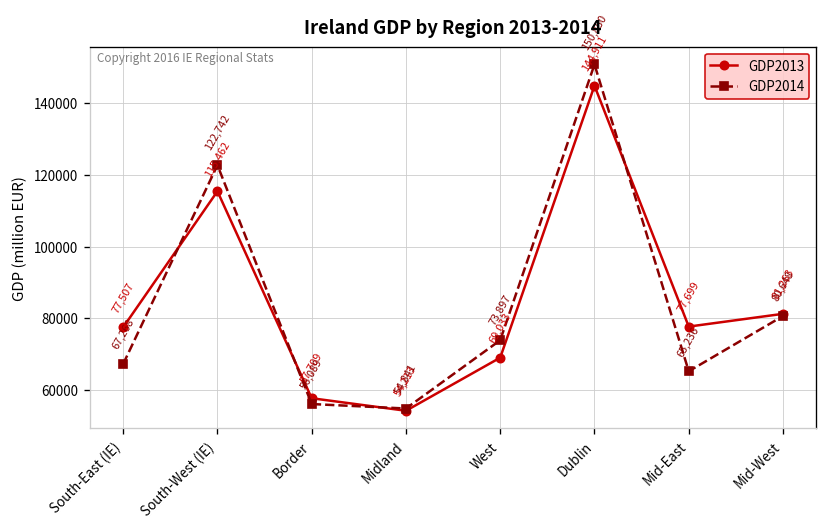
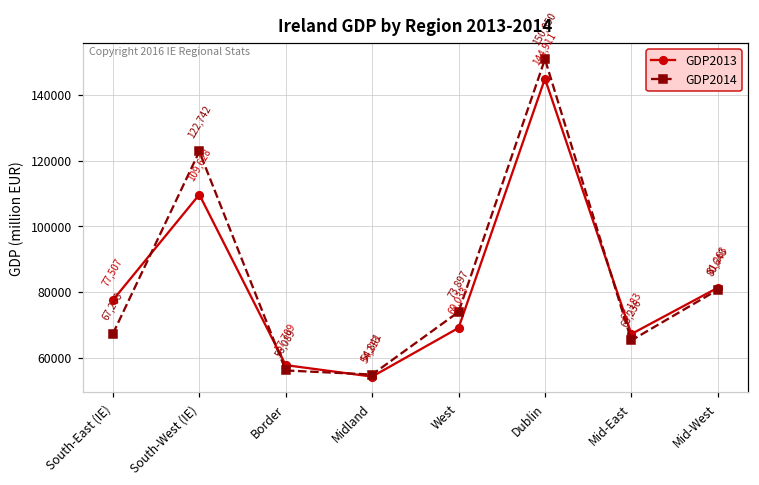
GDP2013, South-West (IE): 115,462 -> 109,628
GDP2013, Mid-East: 77,699 -> 67,183
